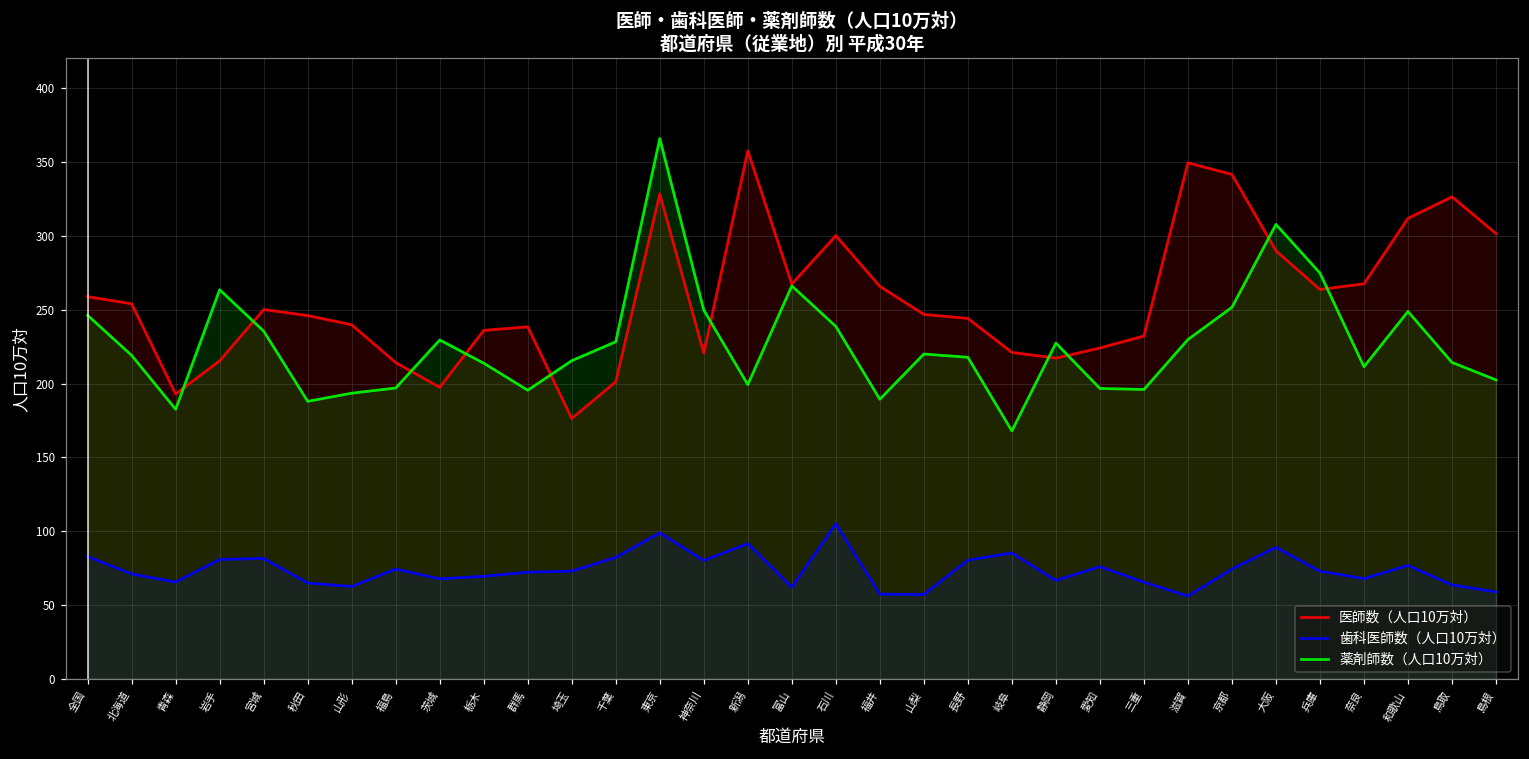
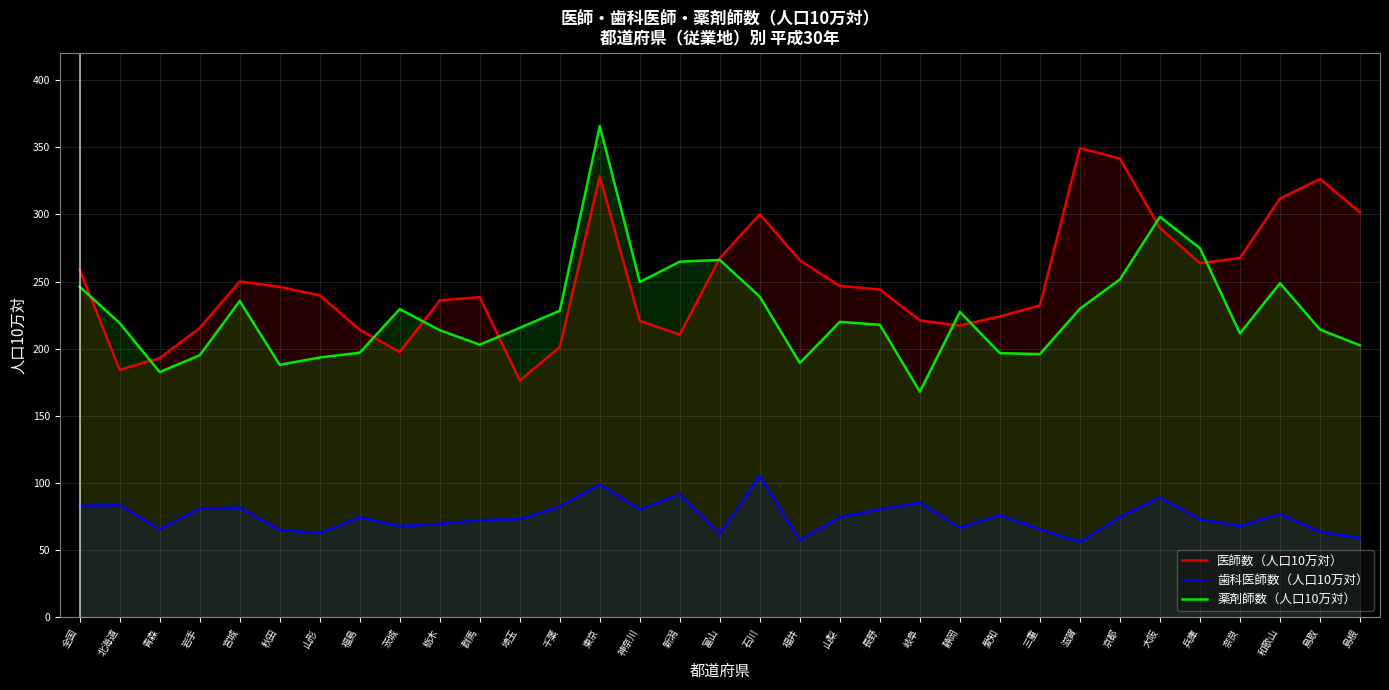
医師数（人口10万対）, 北海道: 254 -> 184
歯科医師数（人口10万対）, 北海道: 71 -> 84
薬剤師数（人口10万対）, 岩手: 264 -> 195
薬剤師数（人口10万対）, 群馬: 196 -> 203
医師数（人口10万対）, 新潟: 358 -> 211
薬剤師数（人口10万対）, 新潟: 199 -> 265
歯科医師数（人口10万対）, 山梨: 57 -> 74
薬剤師数（人口10万対）, 大阪: 308 -> 298
